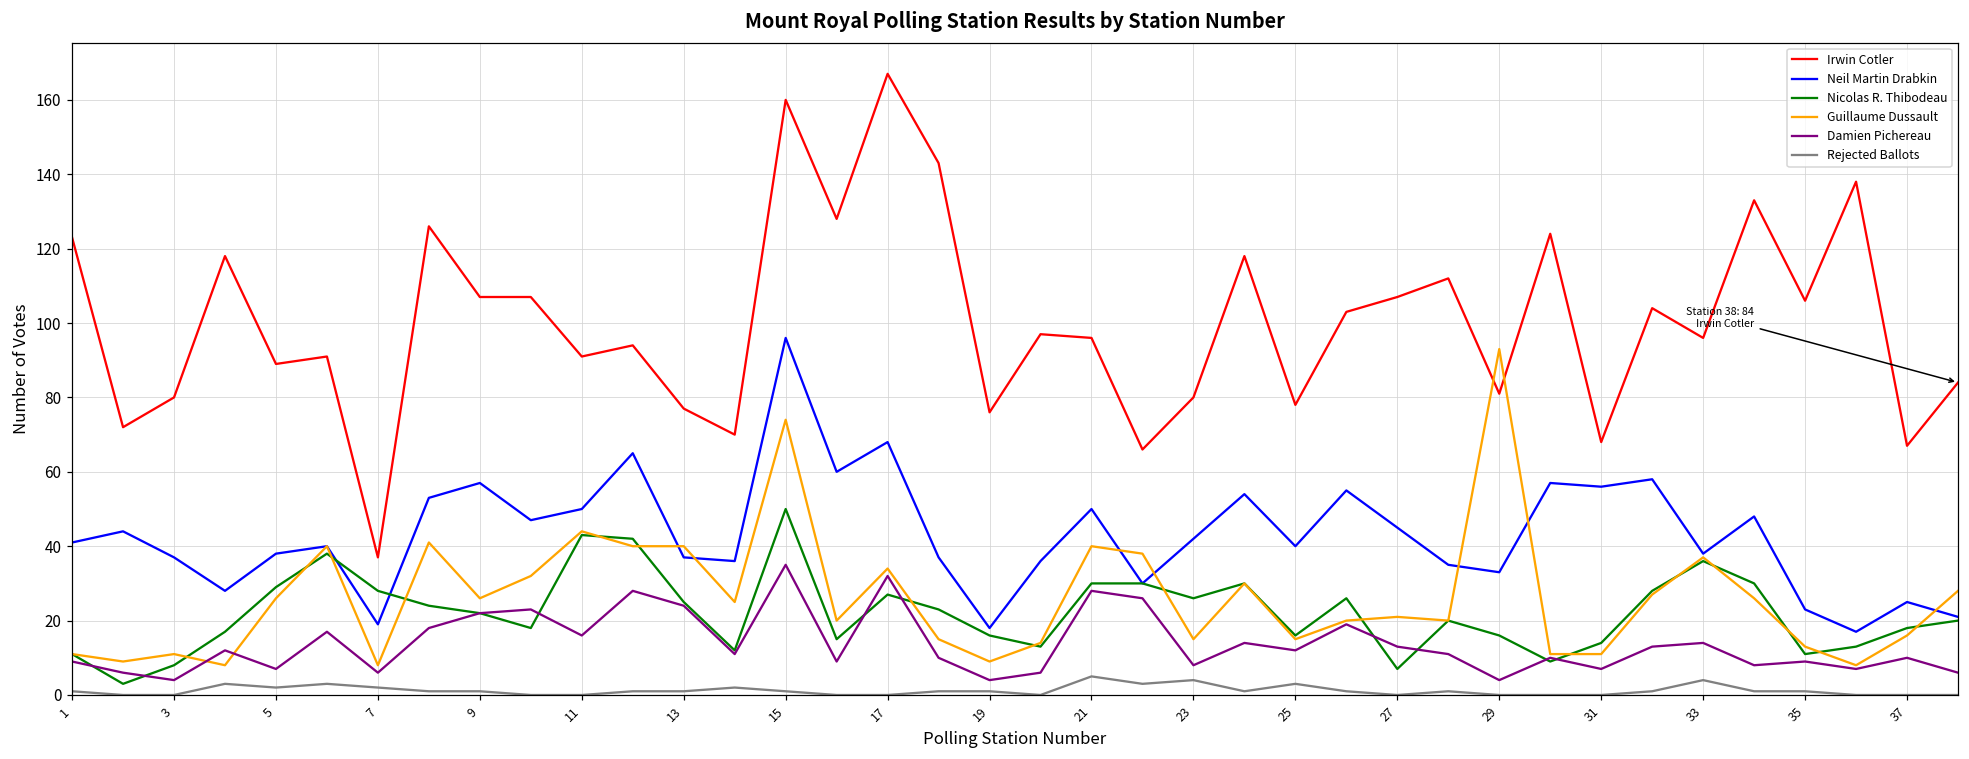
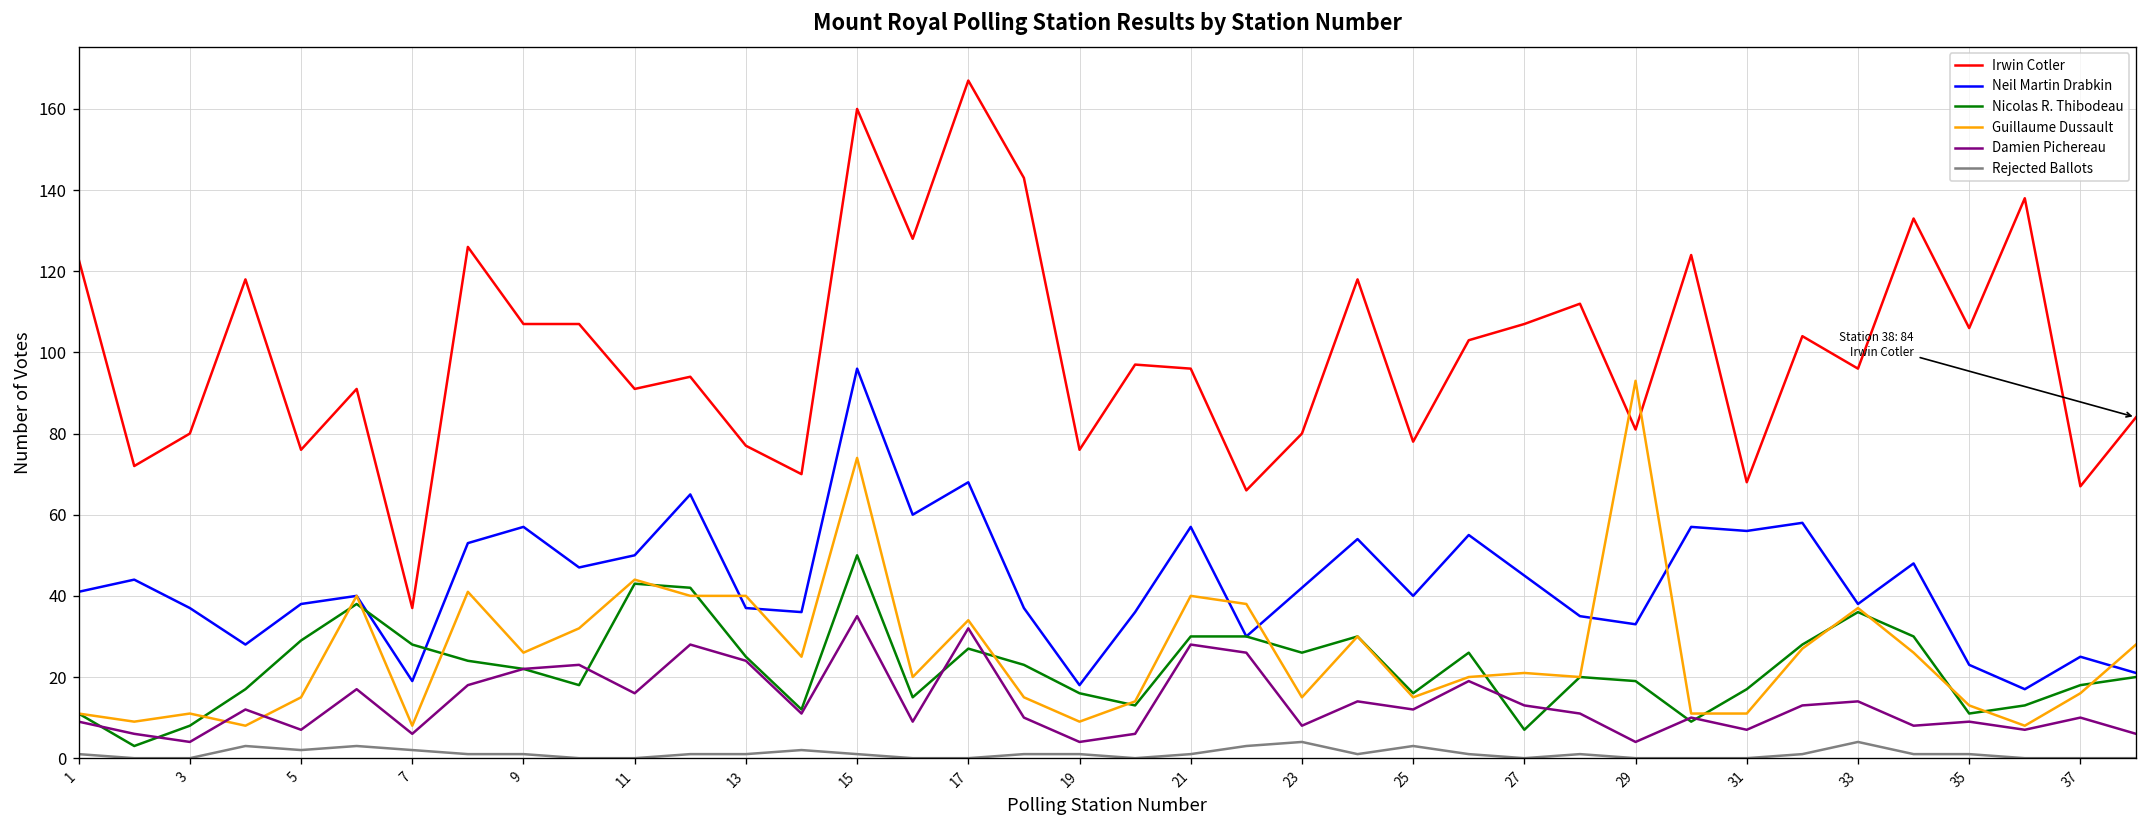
Irwin Cotler, 5: 89 -> 76
Guillaume Dussault, 5: 26 -> 15
Neil Martin Drabkin, 21: 50 -> 57
Rejected Ballots, 21: 5 -> 1
Nicolas R. Thibodeau, 29: 16 -> 19
Nicolas R. Thibodeau, 31: 14 -> 17
